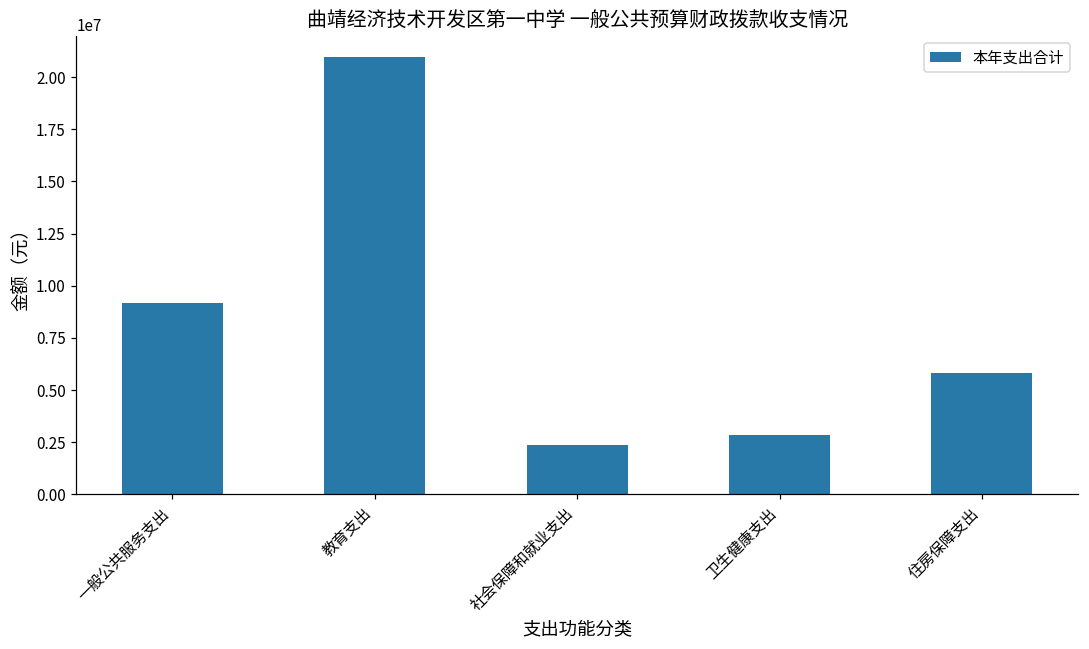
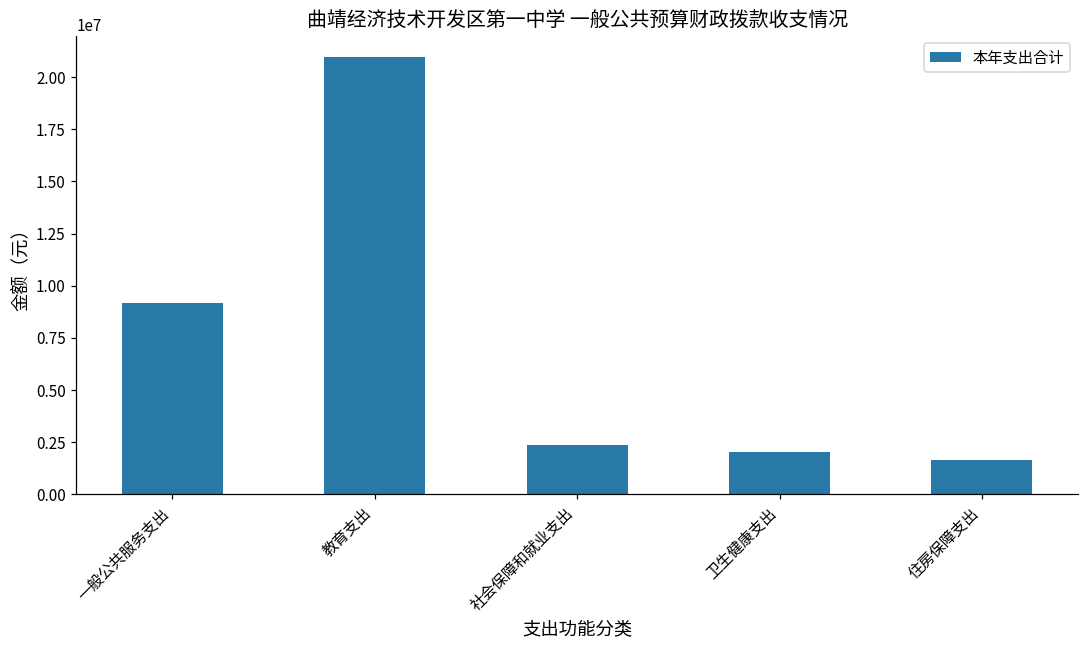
卫生健康支出: 2900000 -> 2000000
住房保障支出: 5800000 -> 1600000
